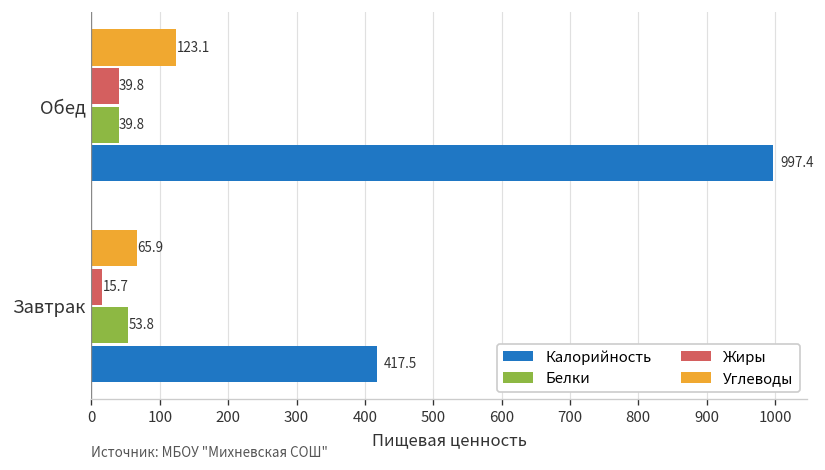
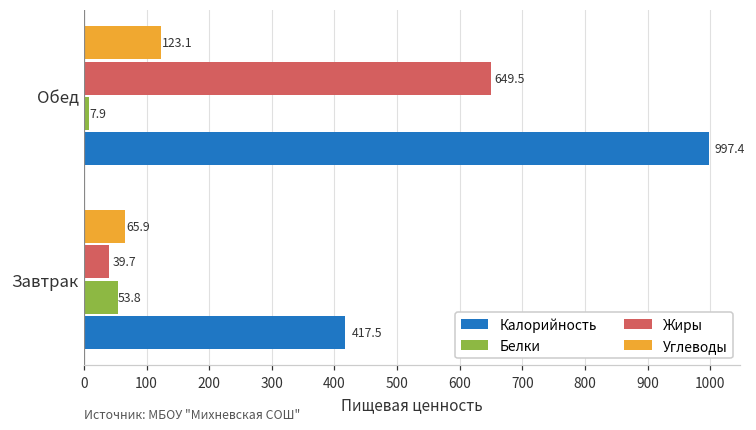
Жиры, Обед: 39.8 -> 649.5
Белки, Обед: 39.8 -> 7.9
Жиры, Завтрак: 15.7 -> 39.7
